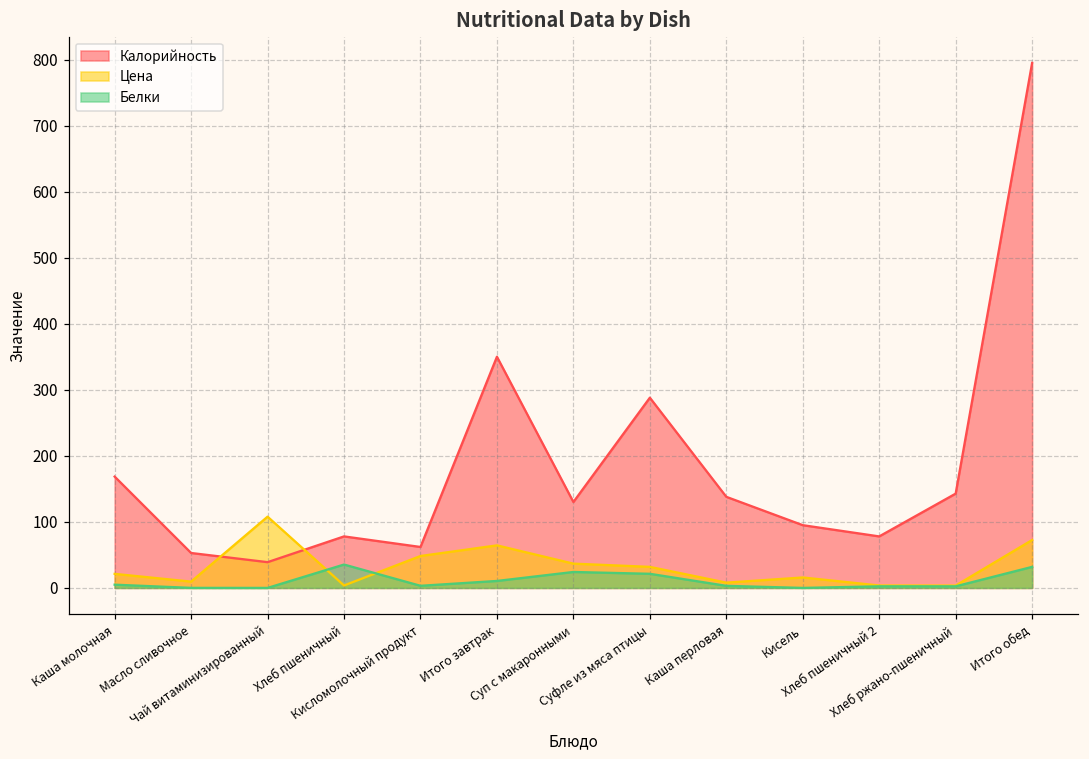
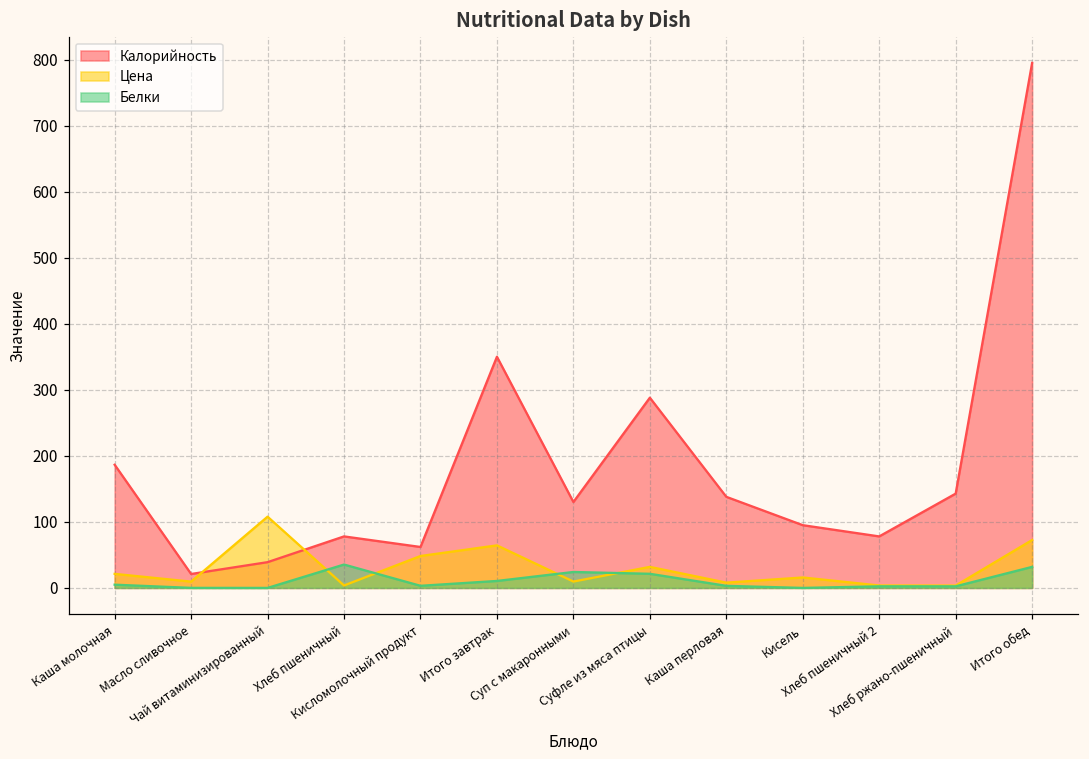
Калорийность, Каша молочная: 170 -> 190
Калорийность, Масло сливочное: 50 -> 20
Цена, Суп с макаронными: 40 -> 10
